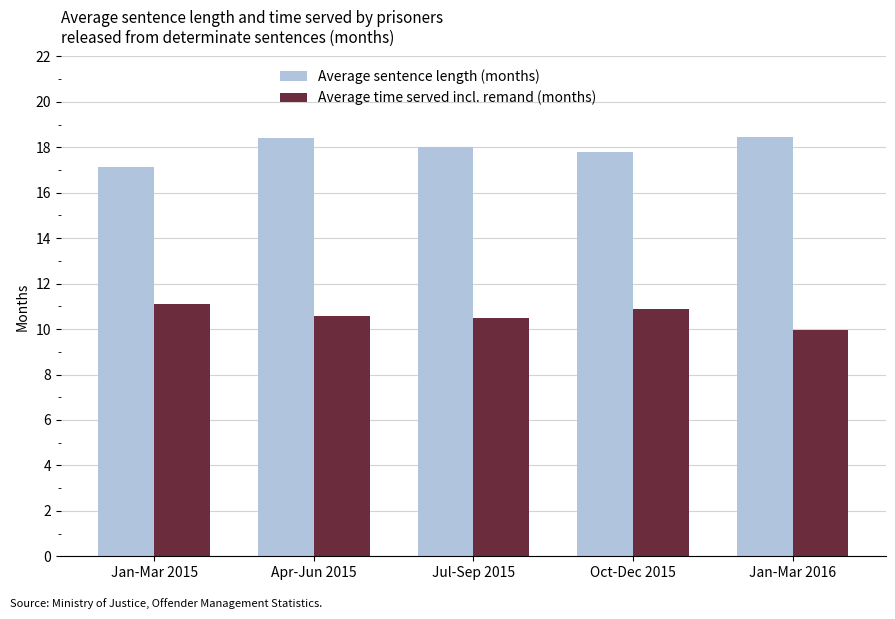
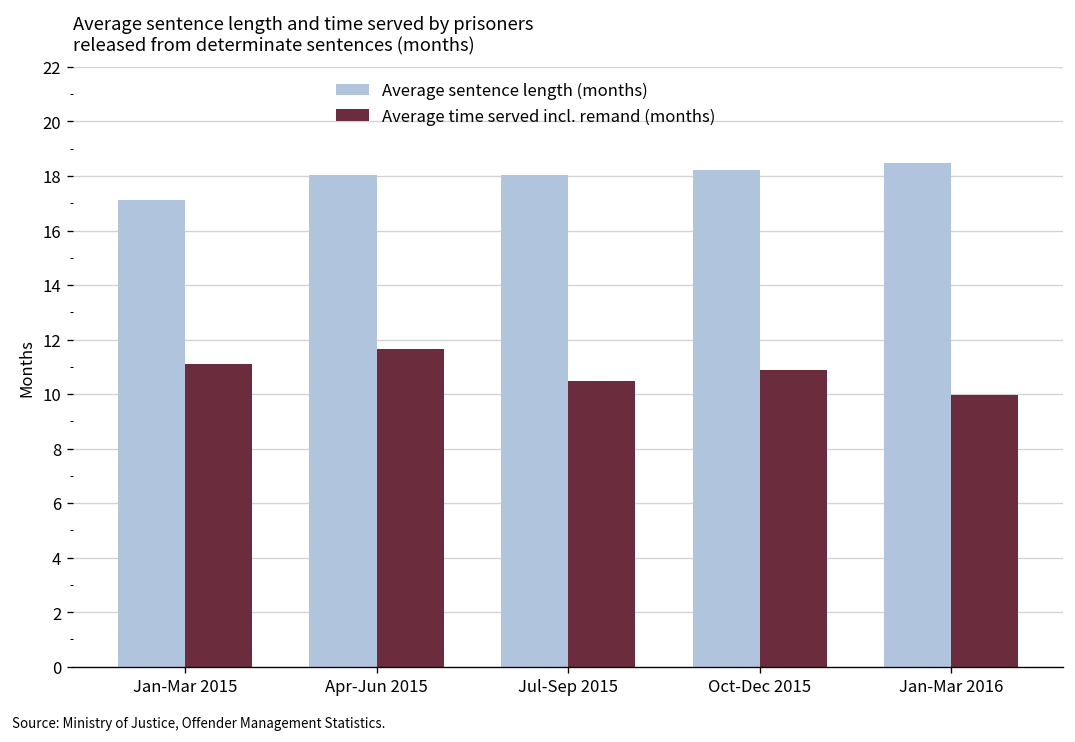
Average sentence length (months), Apr-Jun 2015: 18.4 -> 18.0
Average time served incl. remand (months), Apr-Jun 2015: 10.6 -> 11.6
Average sentence length (months), Oct-Dec 2015: 17.8 -> 18.2
